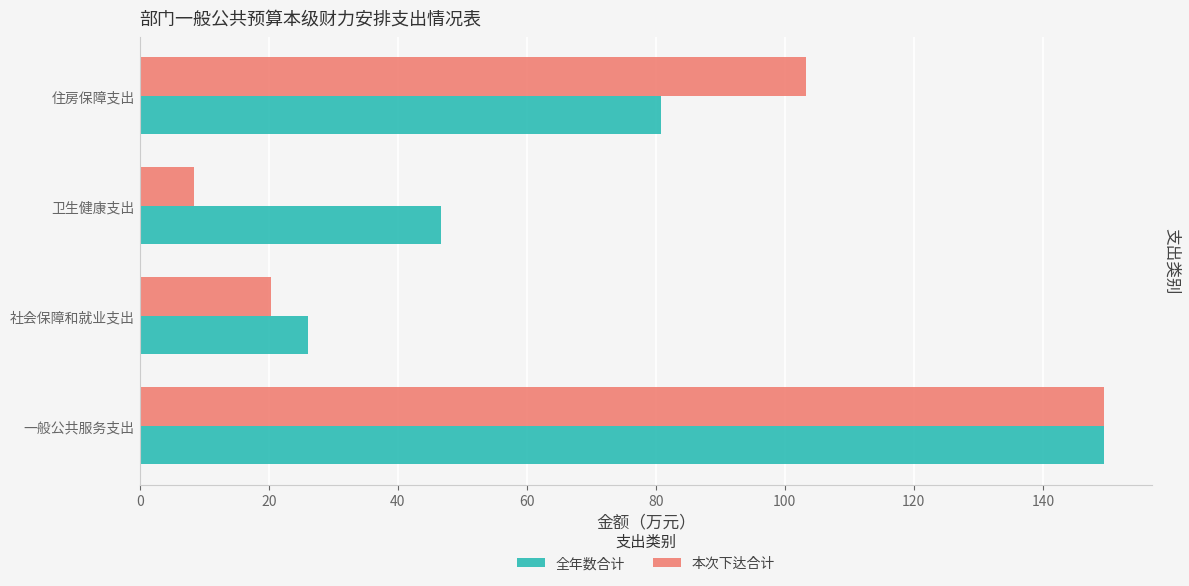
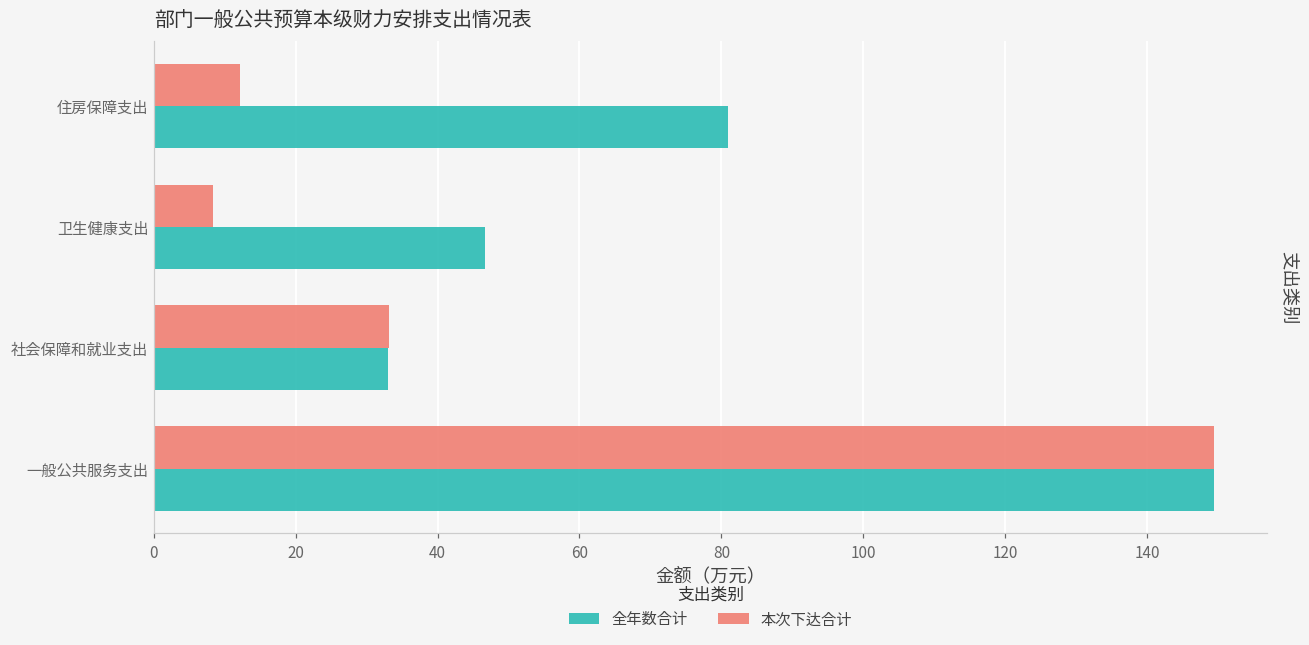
本次下达合计, 住房保障支出: 103 -> 12
本次下达合计, 社会保障和就业支出: 20 -> 33
全年数合计, 社会保障和就业支出: 26 -> 33
